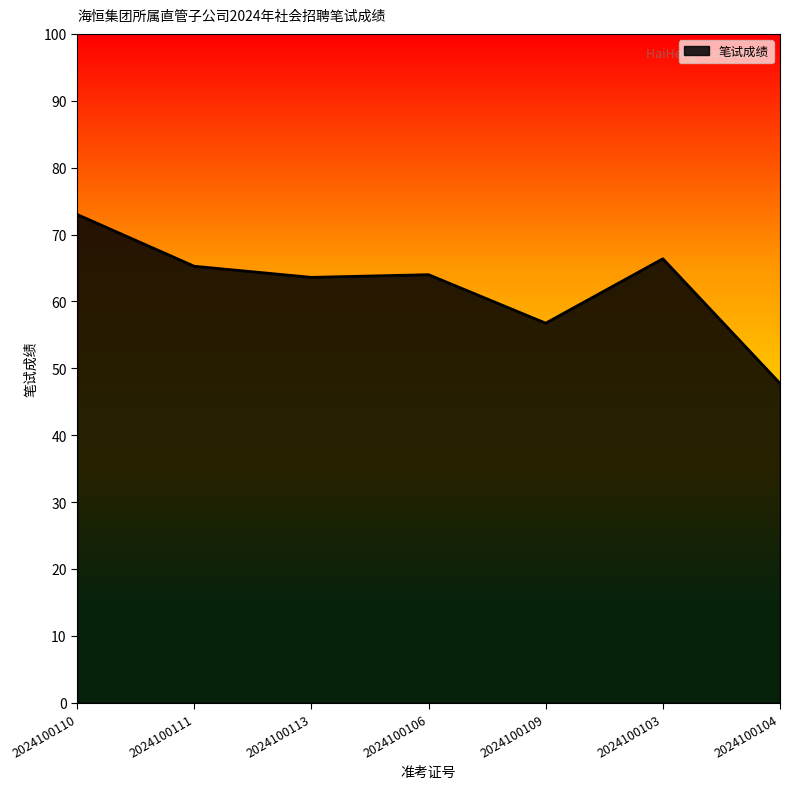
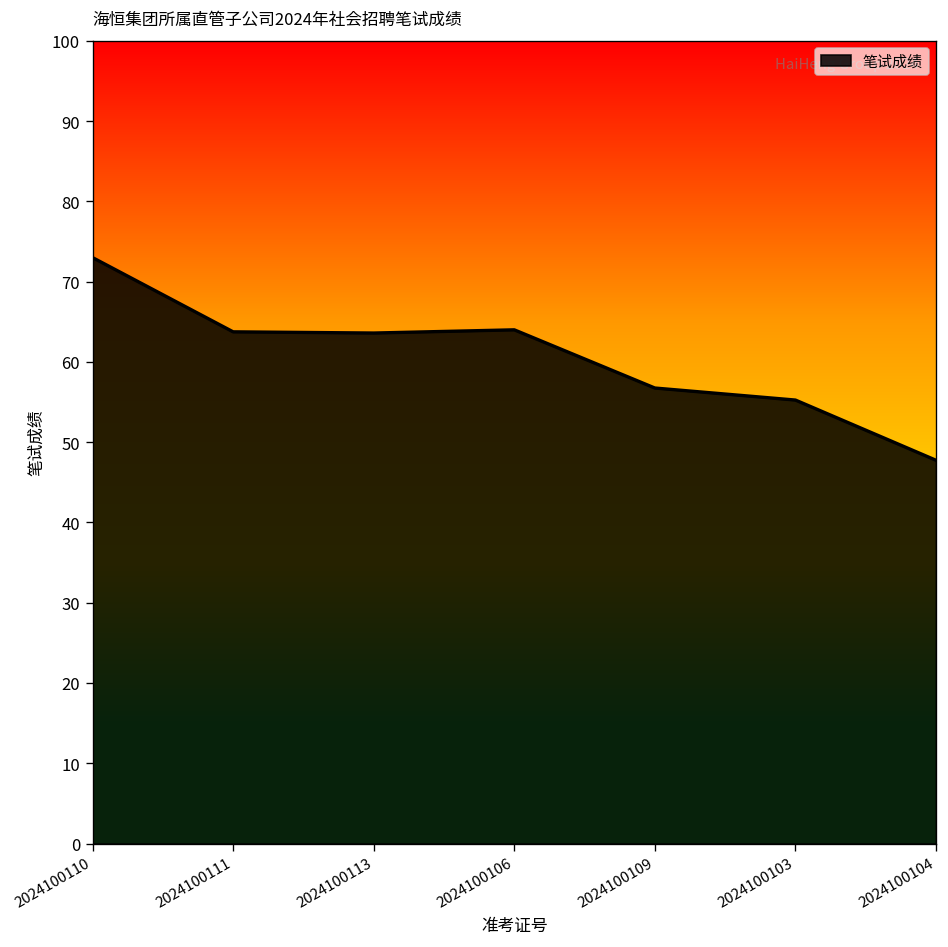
2024100111: 65 -> 64
2024100103: 66 -> 55
